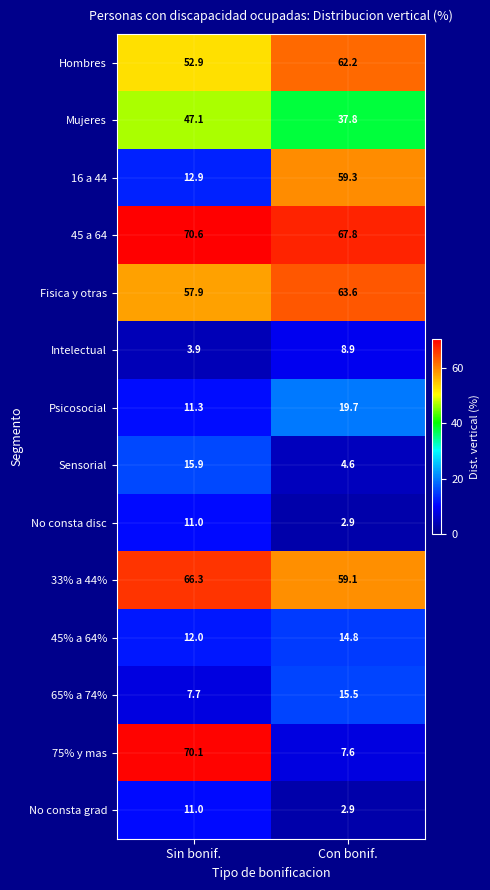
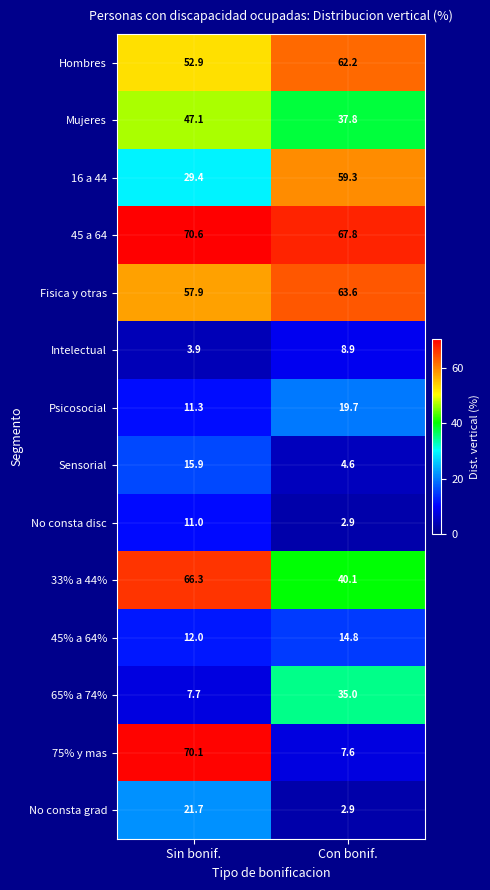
16 a 44, Sin bonif.: 12.9 -> 29.4
33% a 44%, Con bonif.: 59.1 -> 40.1
65% a 74%, Con bonif.: 15.5 -> 35.0
No consta grad, Sin bonif.: 11.0 -> 21.7
